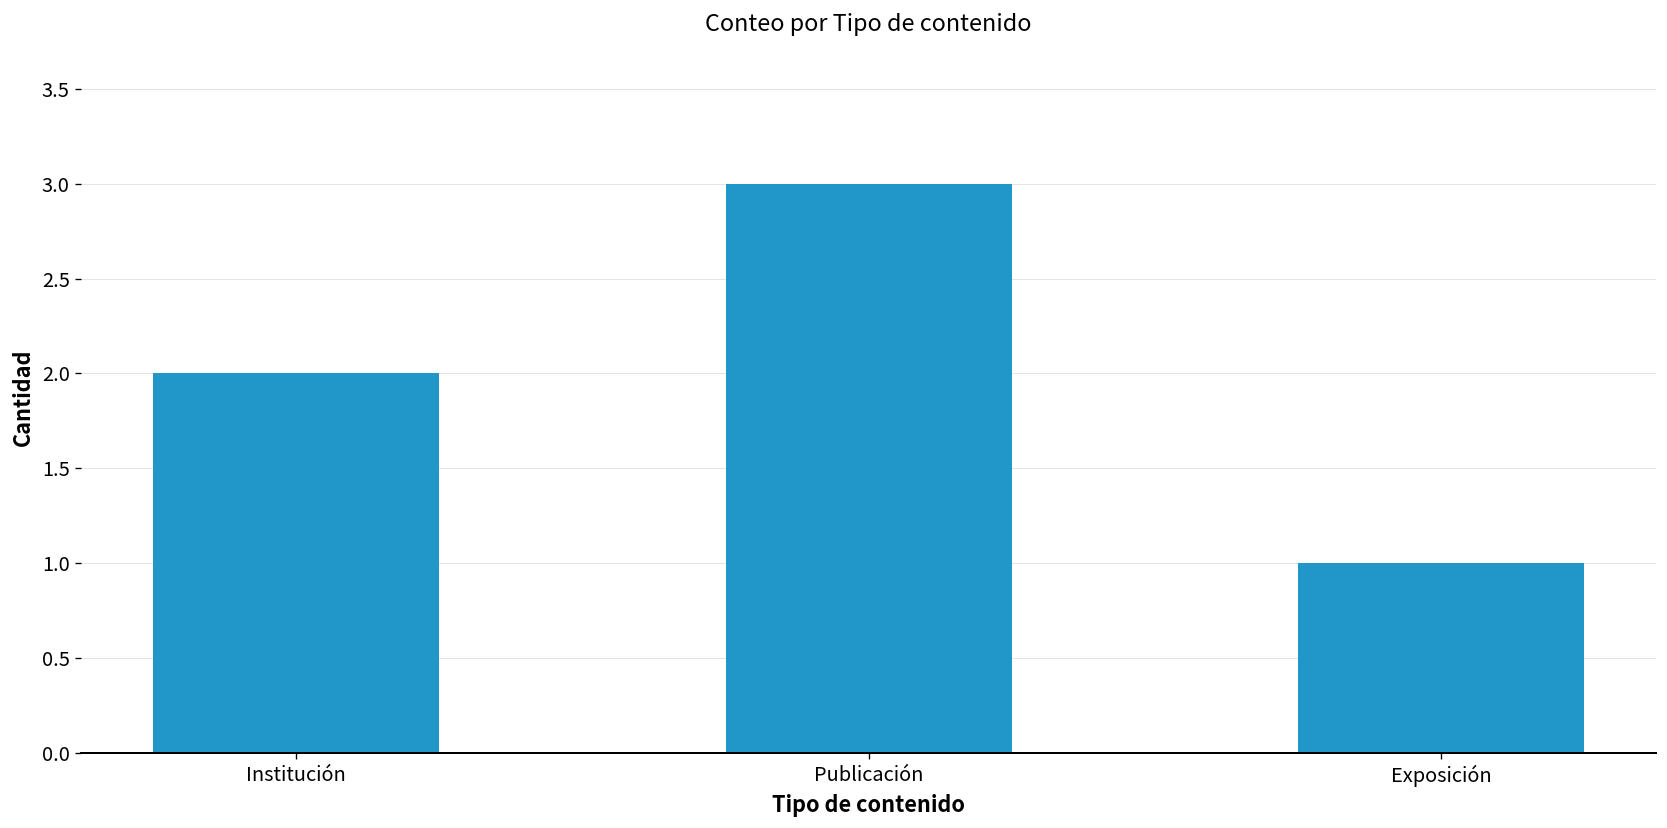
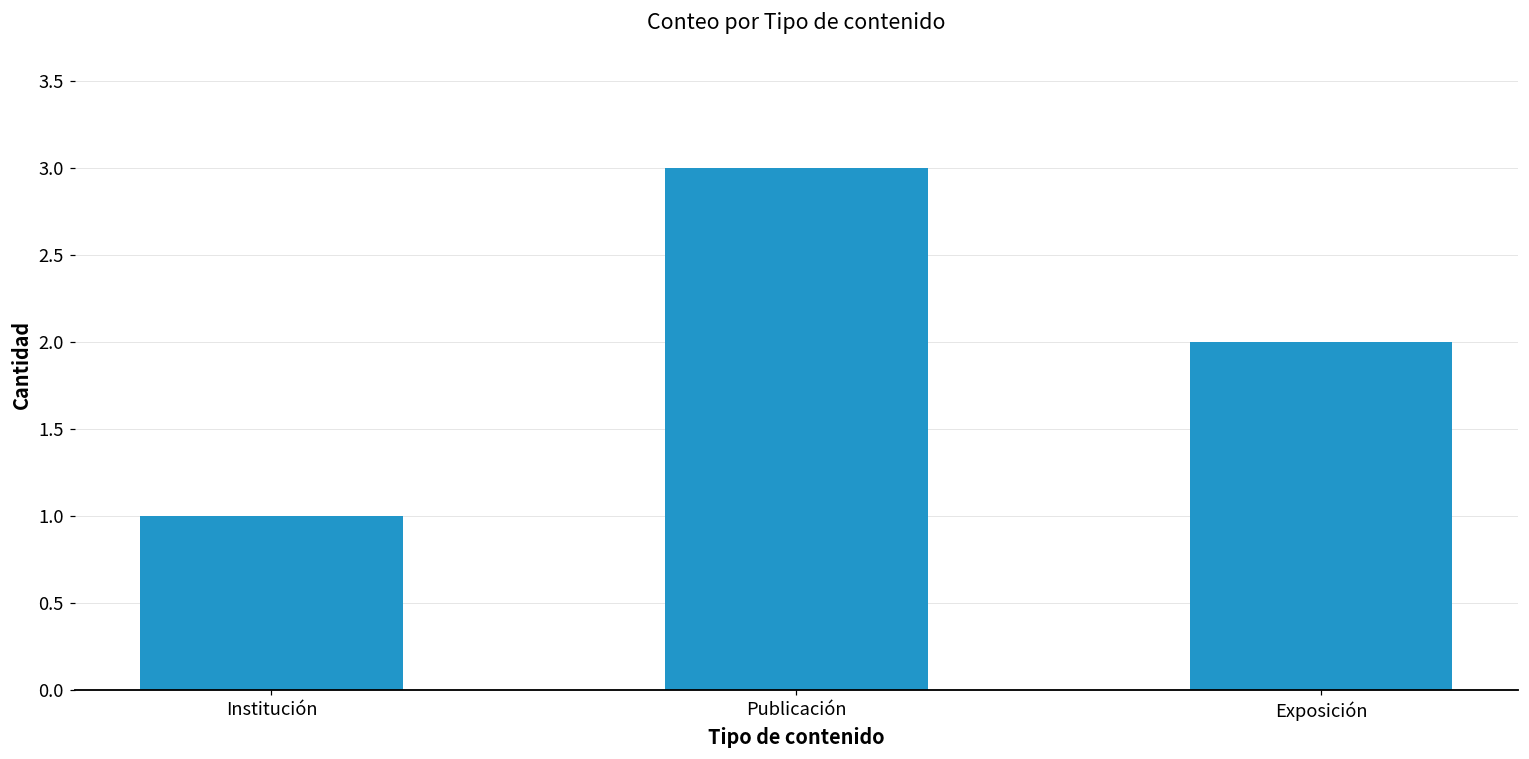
Institución: 2 -> 1
Exposición: 1 -> 2
